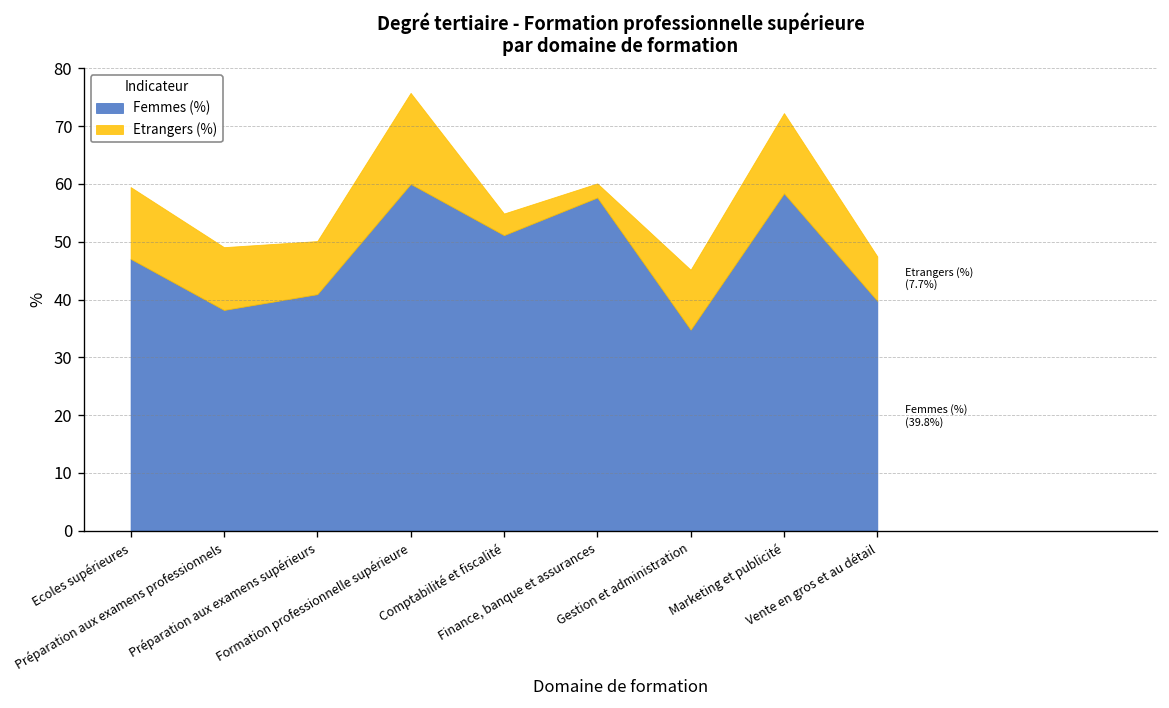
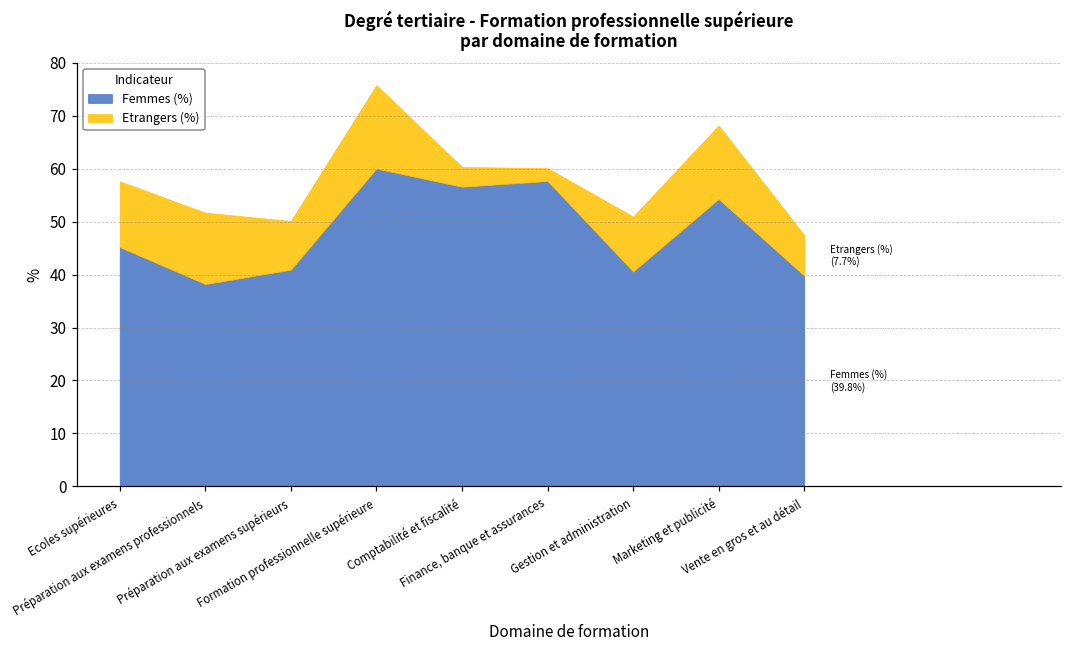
Femmes (%), Ecoles supérieures: 47 -> 45
Etrangers (%), Préparation aux examens professionnels: 11 -> 13
Femmes (%), Comptabilité et fiscalité: 51 -> 57
Femmes (%), Gestion et administration: 35 -> 41
Femmes (%), Marketing et publicité: 58 -> 54
